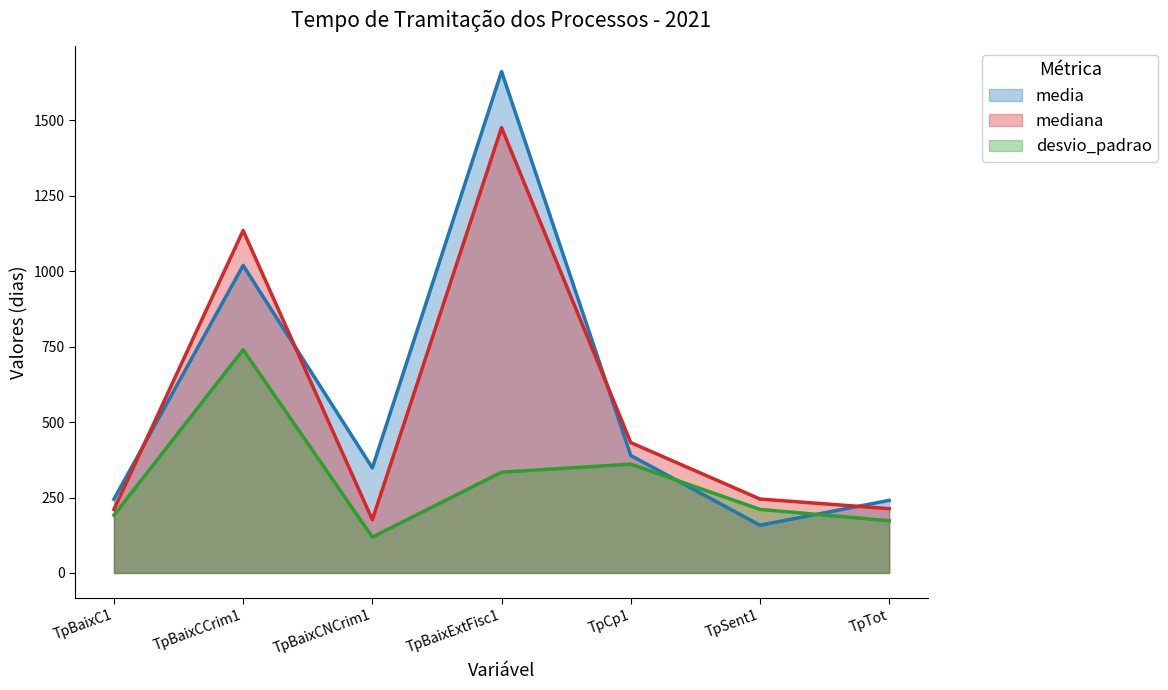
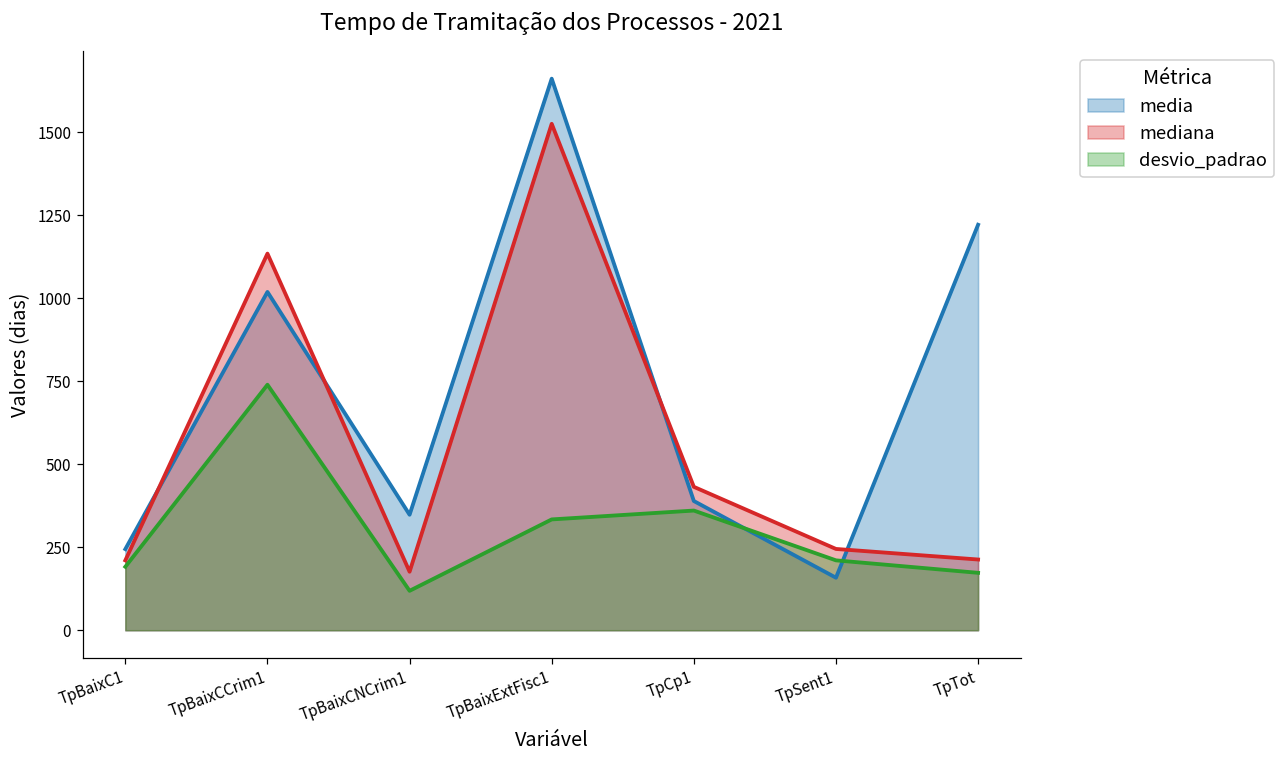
mediana, TpBaixExtFisc1: 1480 -> 1530
media, TpTot: 240 -> 1220
